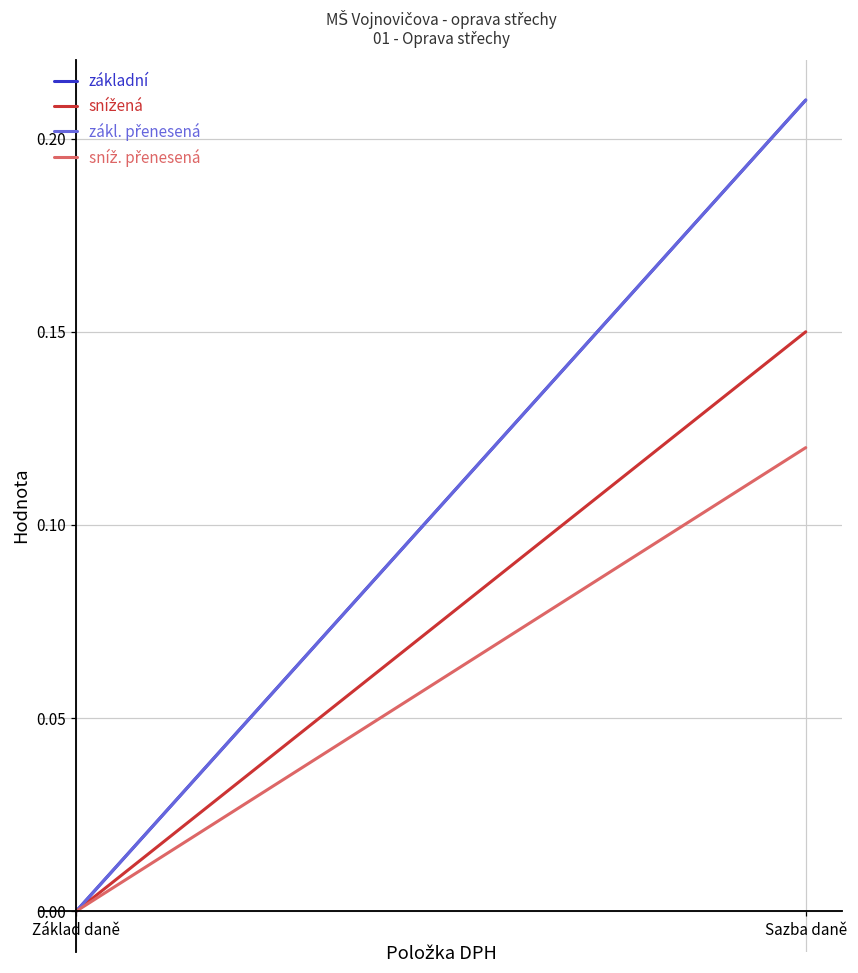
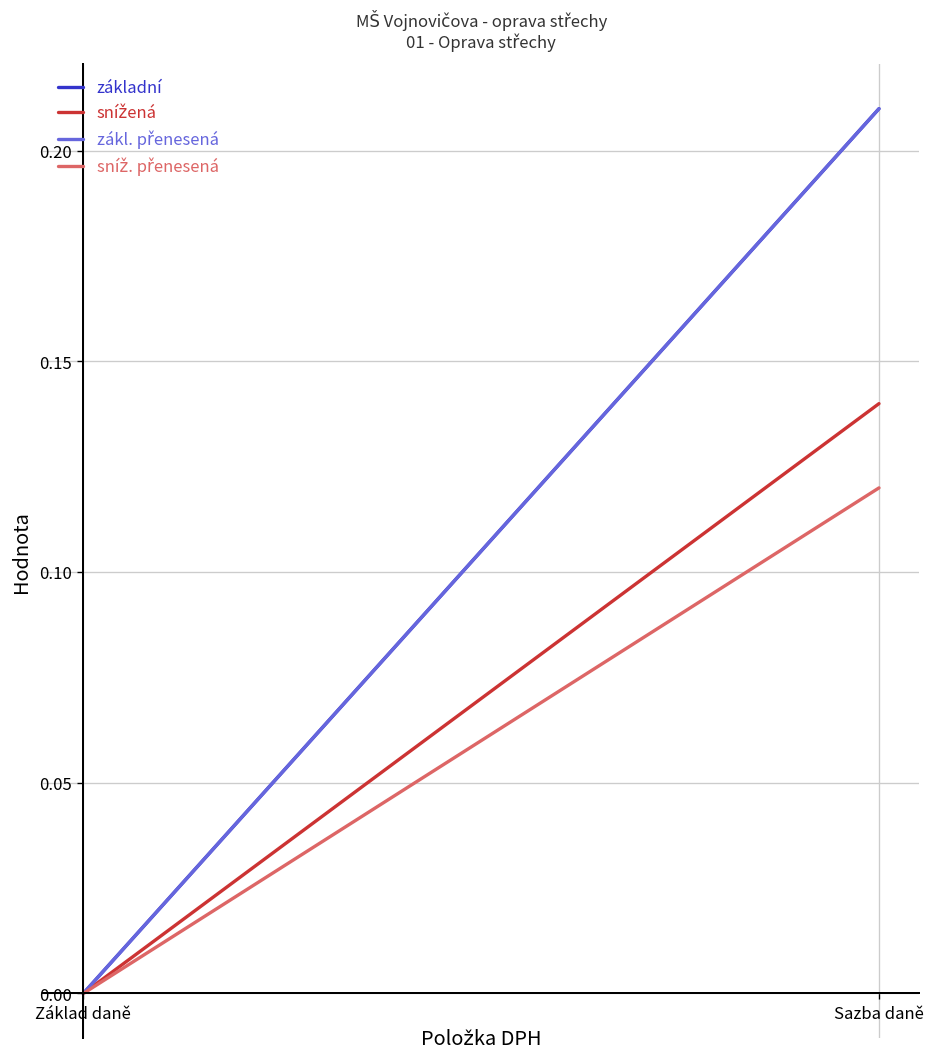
snížená, Sazba daně: 0.15 -> 0.14
